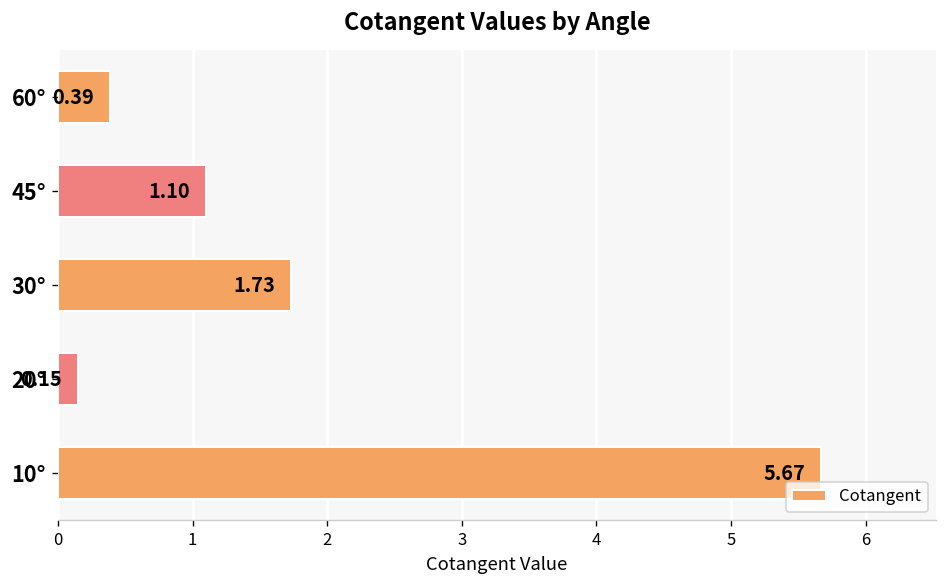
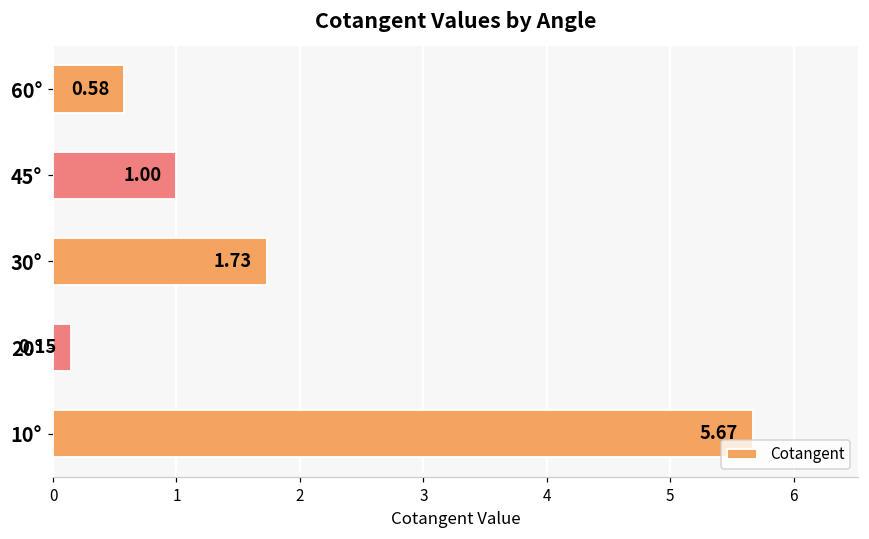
60°: 0.39 -> 0.58
45°: 1.10 -> 1.00
